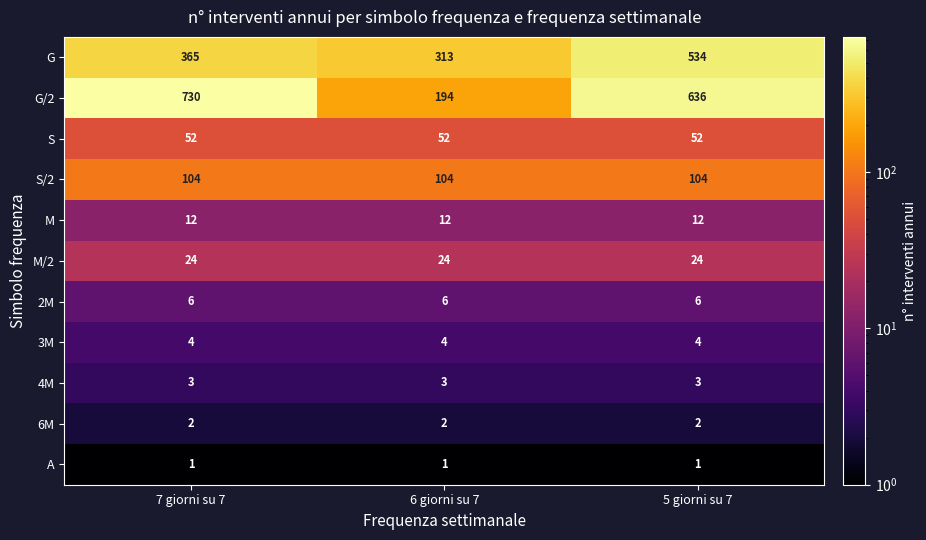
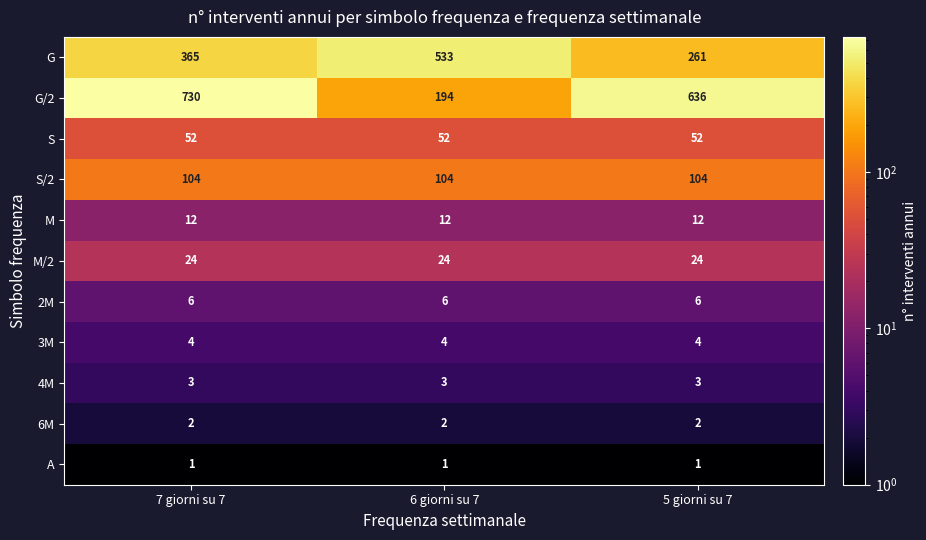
G, 6 giorni su 7: 313 -> 533
G, 5 giorni su 7: 534 -> 261
